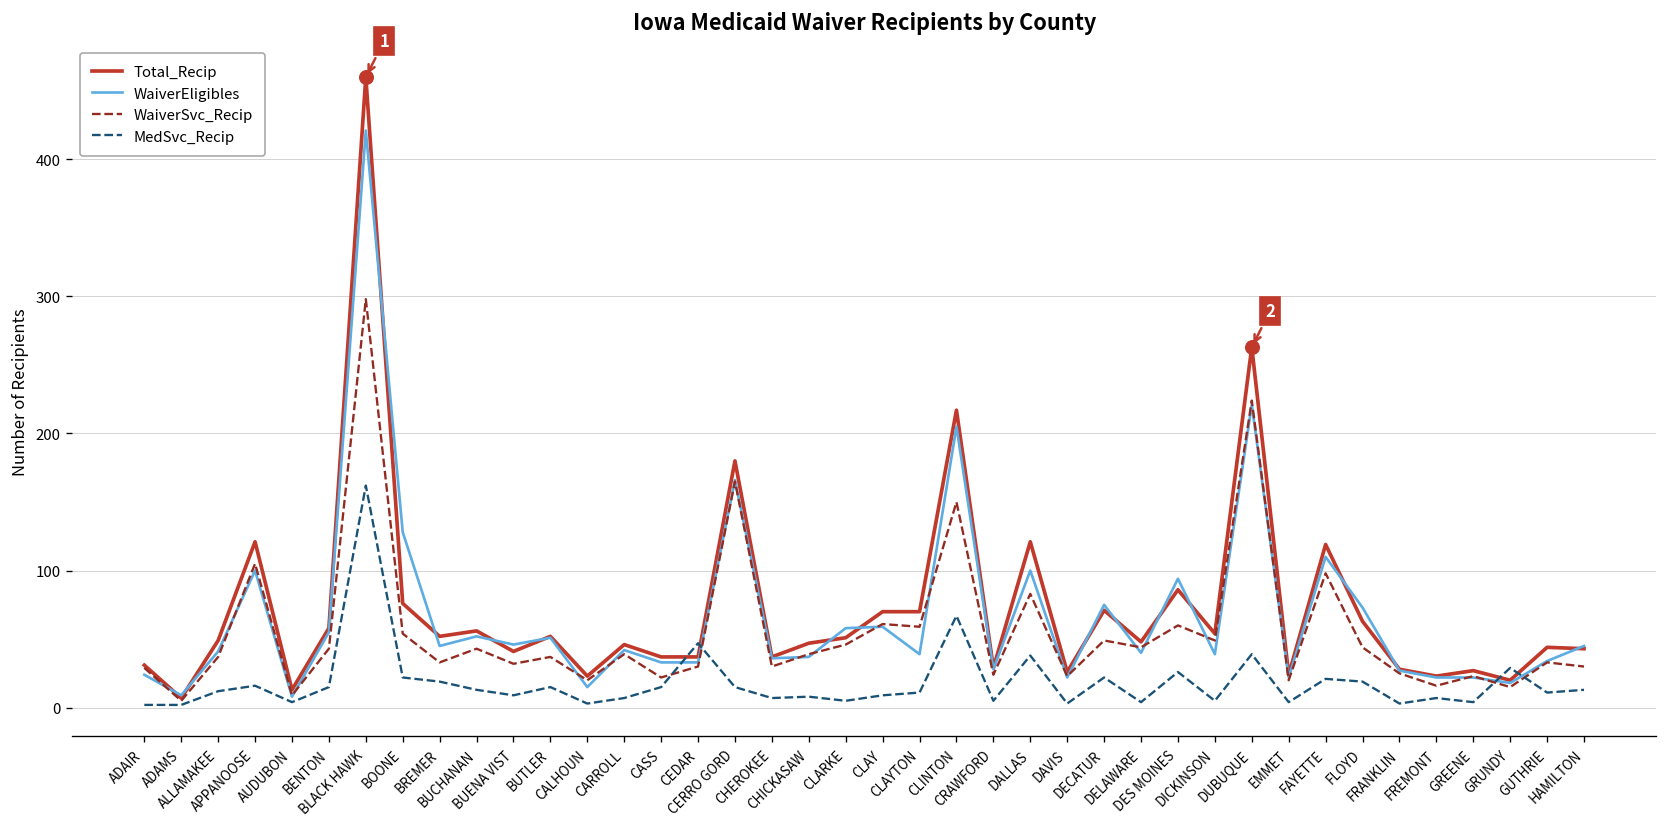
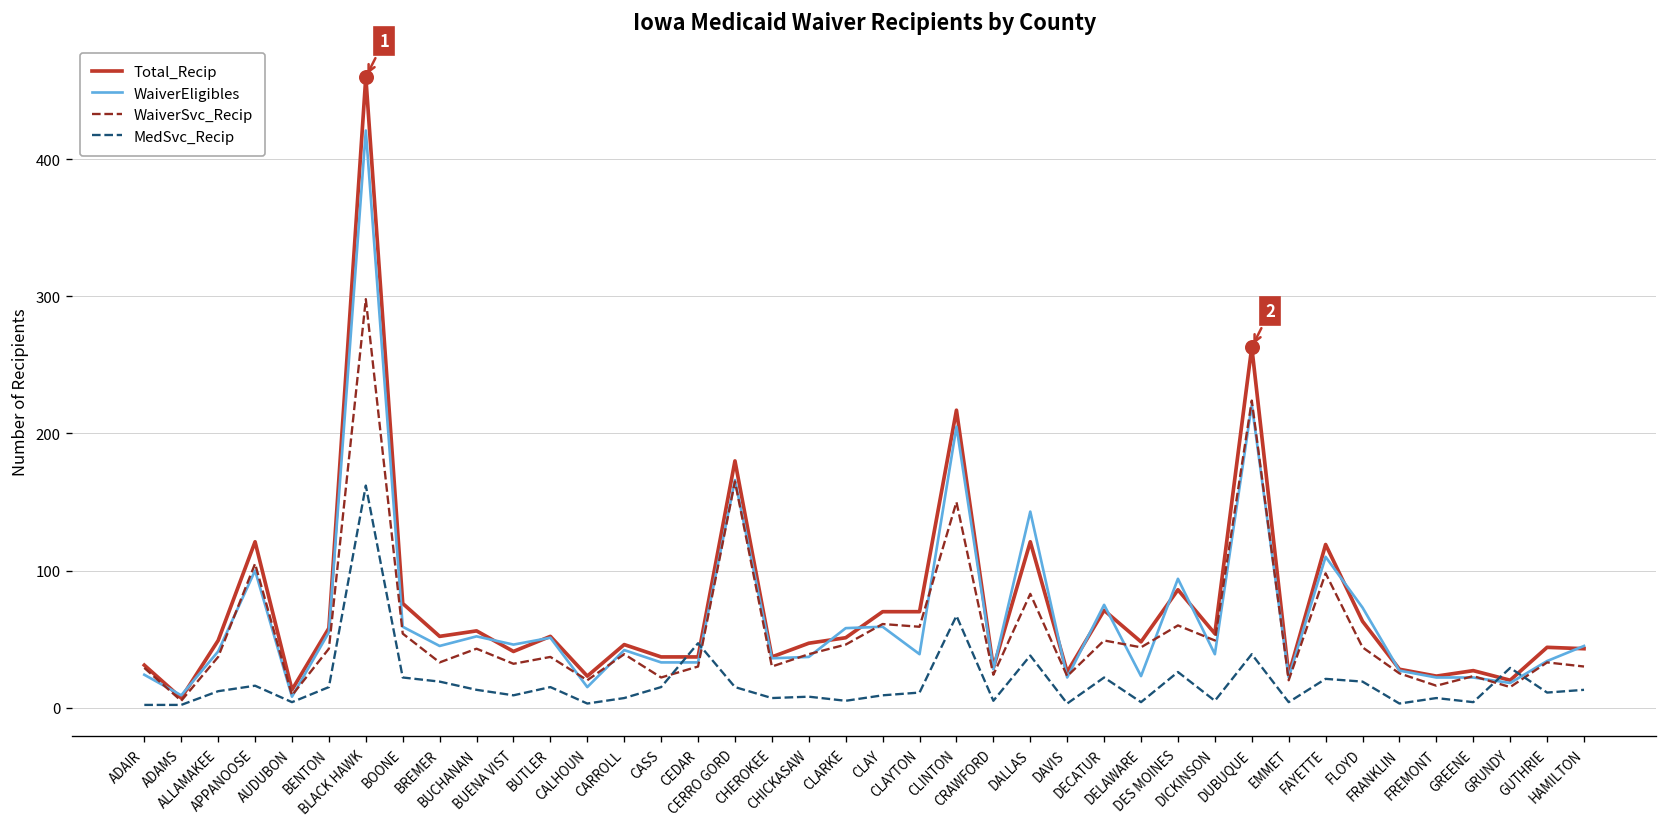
WaiverEligibles, BOONE: 128 -> 59
WaiverEligibles, DALLAS: 100 -> 143
WaiverEligibles, DELAWARE: 40 -> 23
